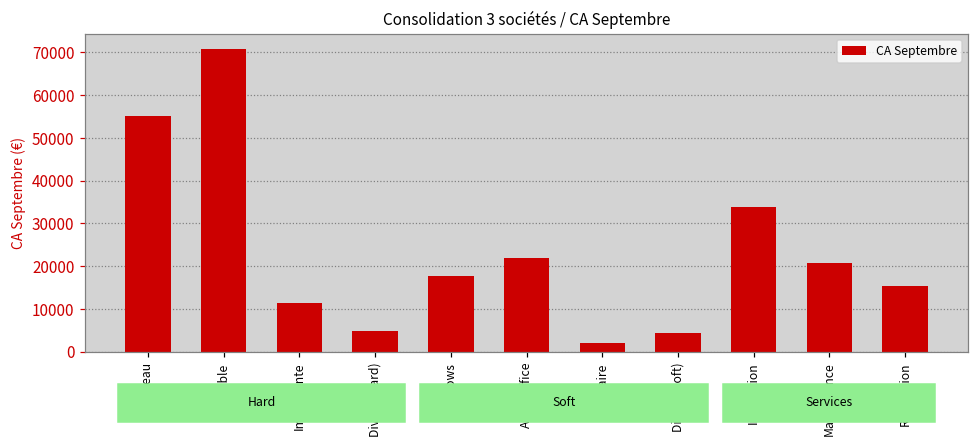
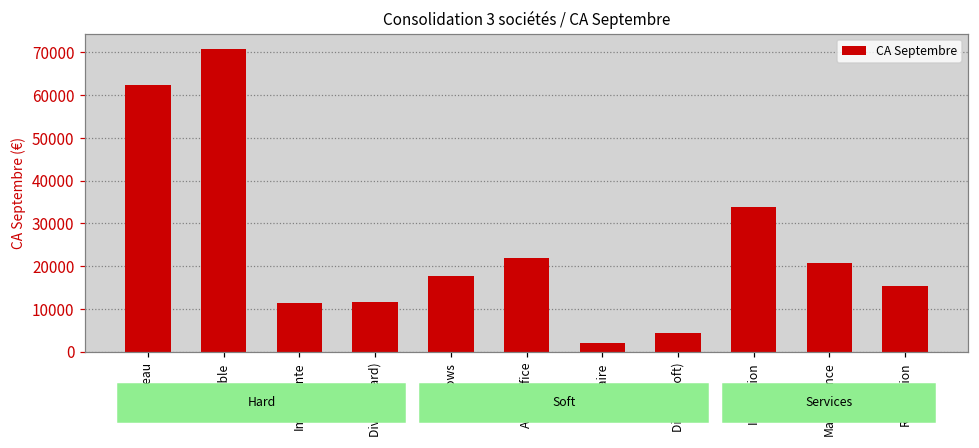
PC bureau: 55000 -> 62000
Divers (Hard): 5000 -> 12000
